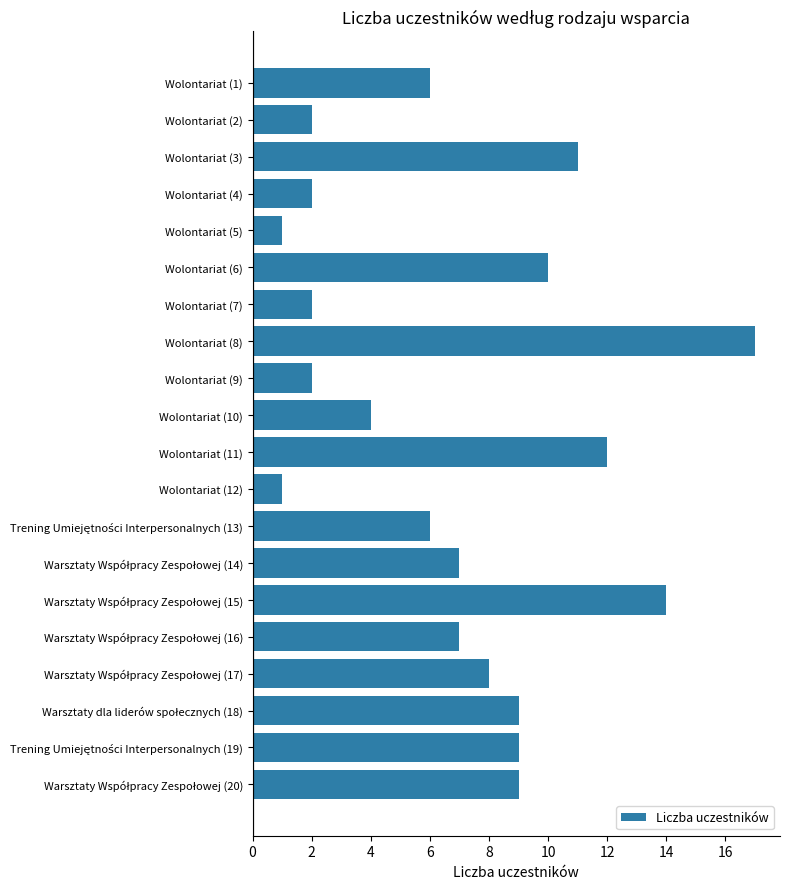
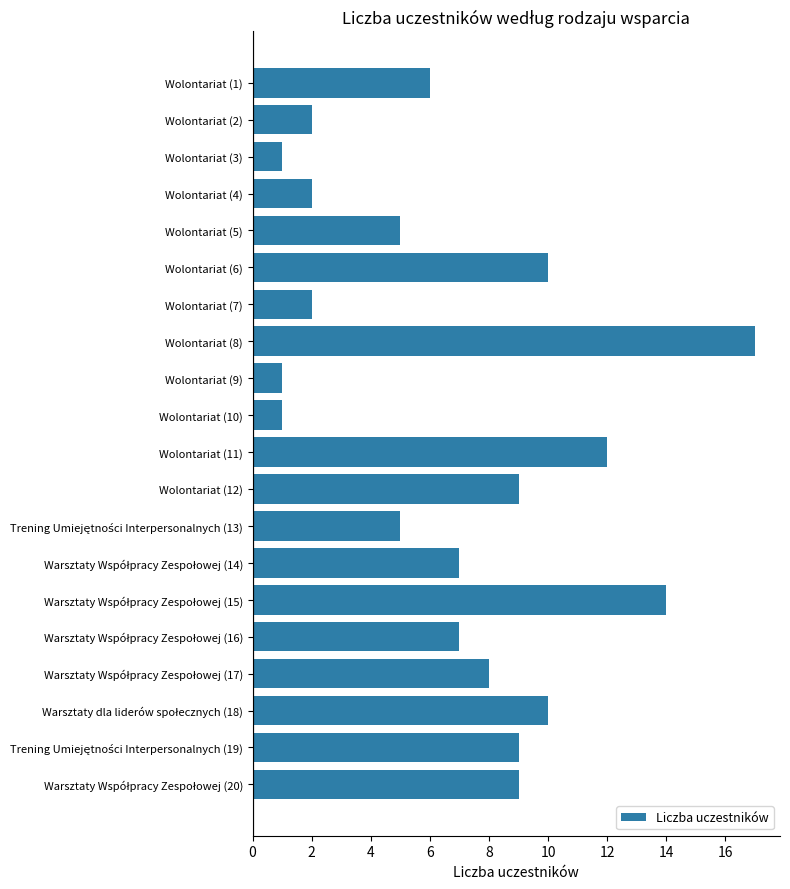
Wolontariat (3): 11 -> 1
Wolontariat (5): 1 -> 5
Wolontariat (9): 2 -> 1
Wolontariat (10): 4 -> 1
Wolontariat (12): 1 -> 9
Trening Umiejętności Interpersonalnych (13): 6 -> 5
Warsztaty dla liderów społecznych (18): 9 -> 10
